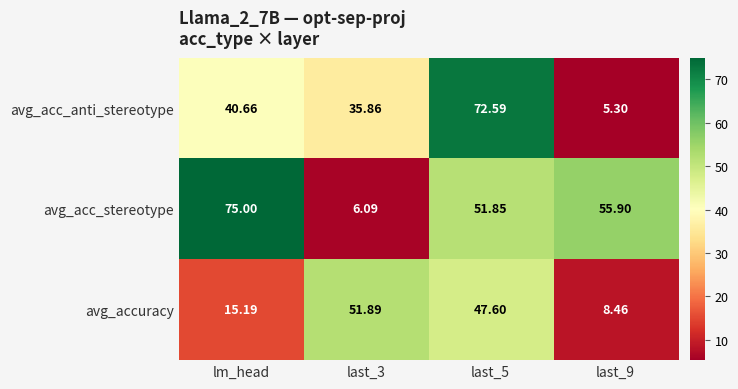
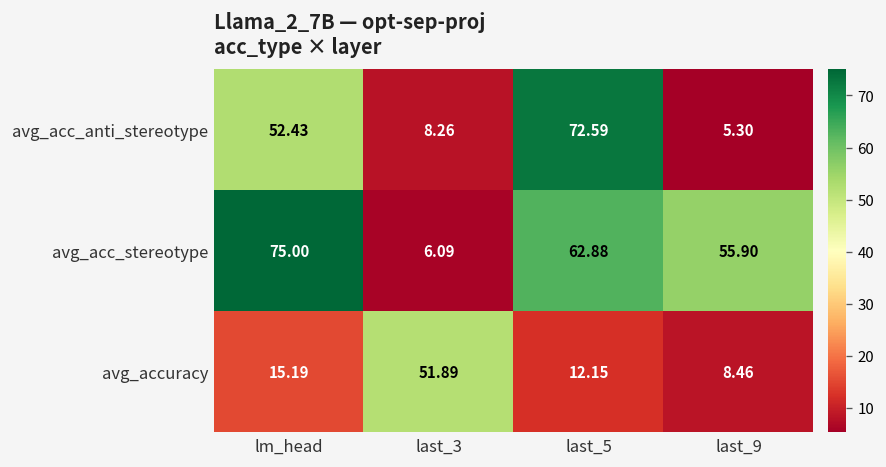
avg_acc_anti_stereotype, lm_head: 40.66 -> 52.43
avg_acc_anti_stereotype, last_3: 35.86 -> 8.26
avg_acc_stereotype, last_5: 51.85 -> 62.88
avg_accuracy, last_5: 47.60 -> 12.15
